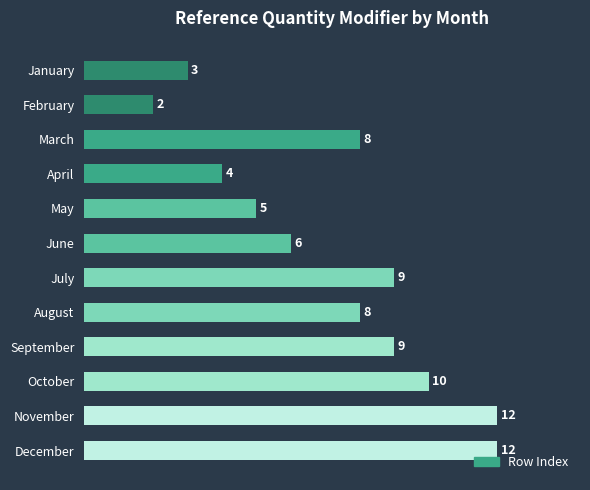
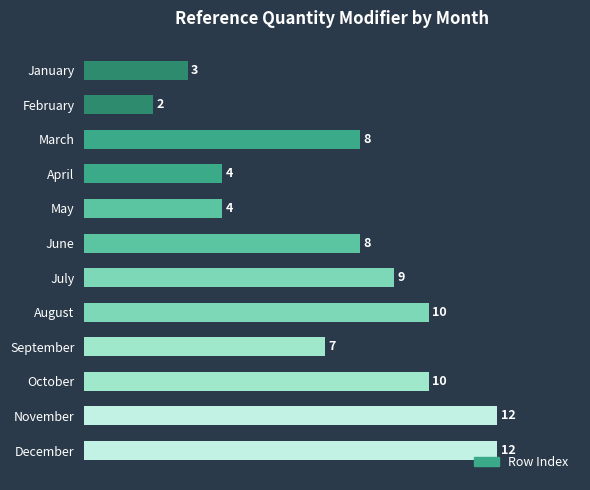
May: 5 -> 4
June: 6 -> 8
August: 8 -> 10
September: 9 -> 7
